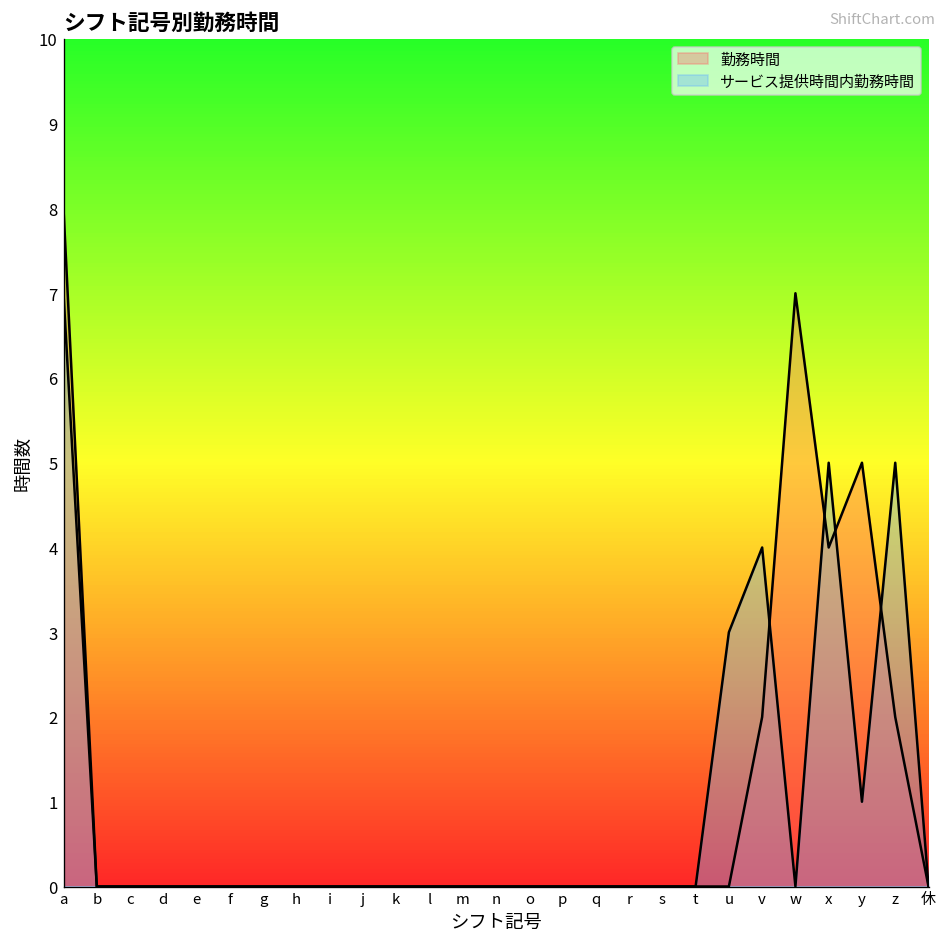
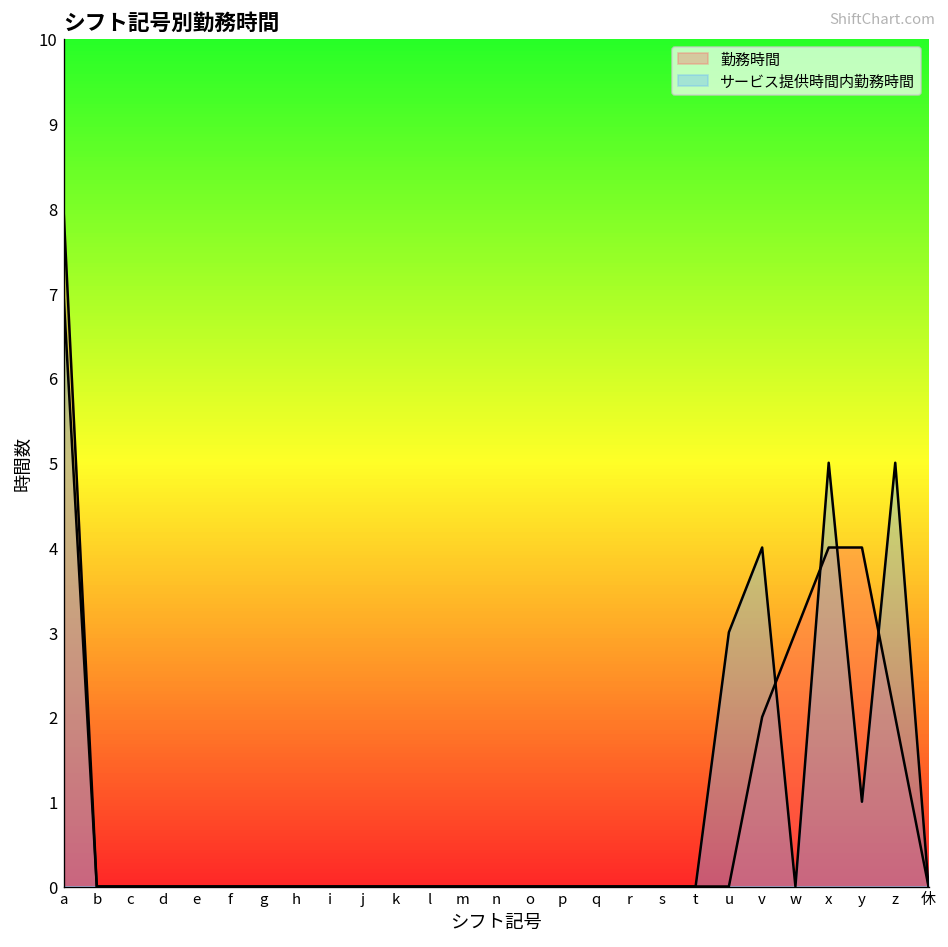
勤務時間, w: 7 -> 3
勤務時間, y: 5 -> 4
